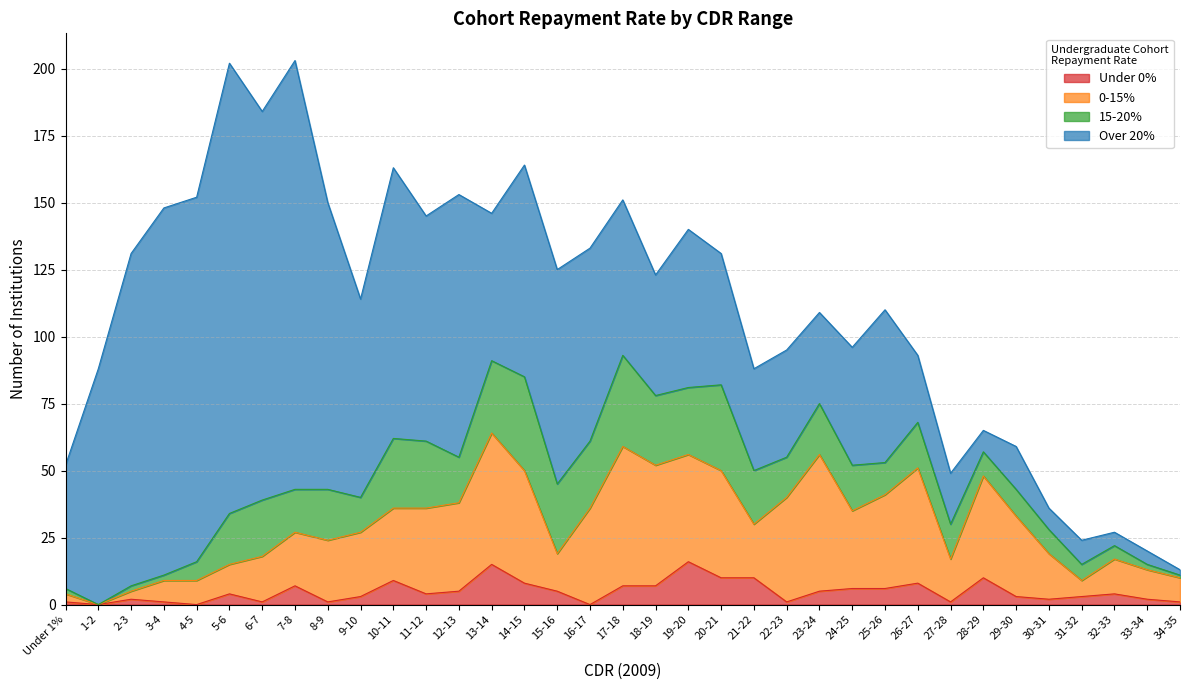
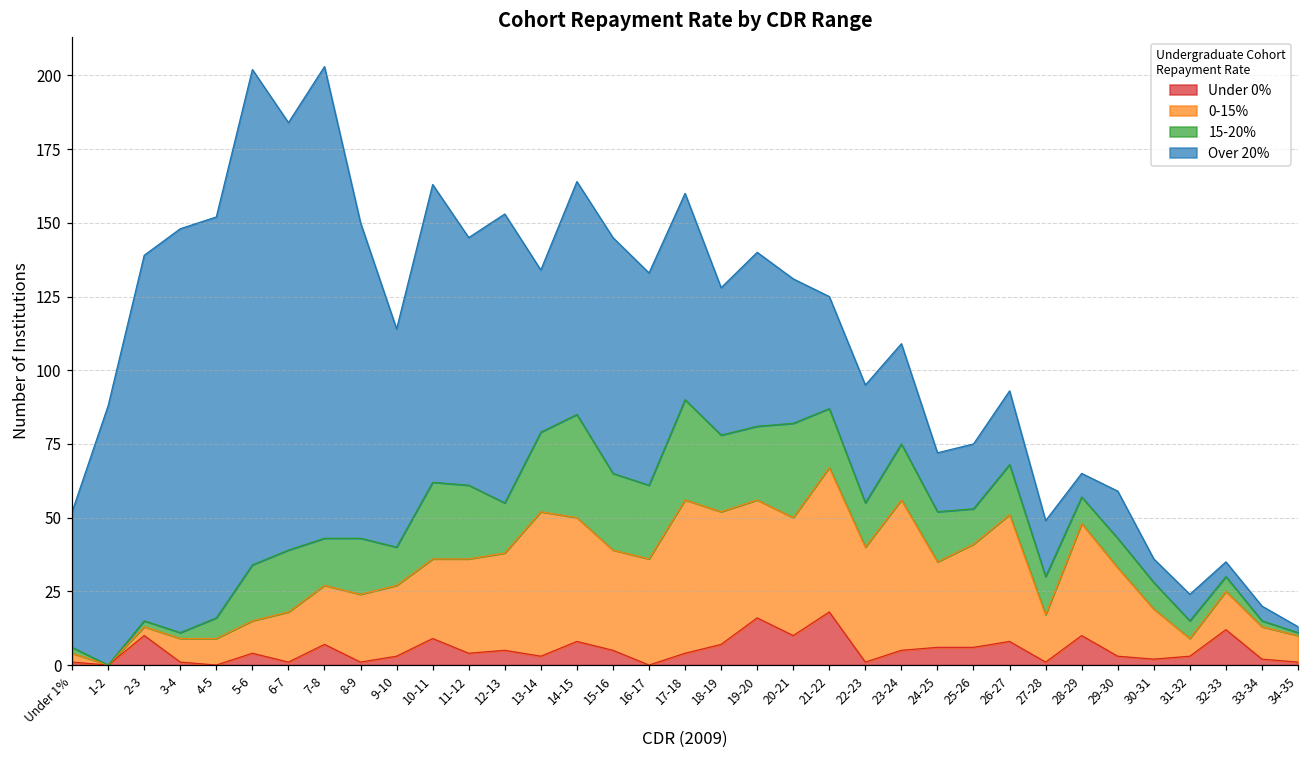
Under 0%, 2-3: 2 -> 10
Under 0%, 13-14: 15 -> 3
0-15%, 15-16: 14 -> 34
Under 0%, 17-18: 7 -> 4
Over 20%, 17-18: 58 -> 70
Over 20%, 18-19: 45 -> 50
Under 0%, 21-22: 10 -> 18
0-15%, 21-22: 20 -> 49
Over 20%, 24-25: 44 -> 20
Over 20%, 25-26: 57 -> 22
Under 0%, 32-33: 4 -> 12
